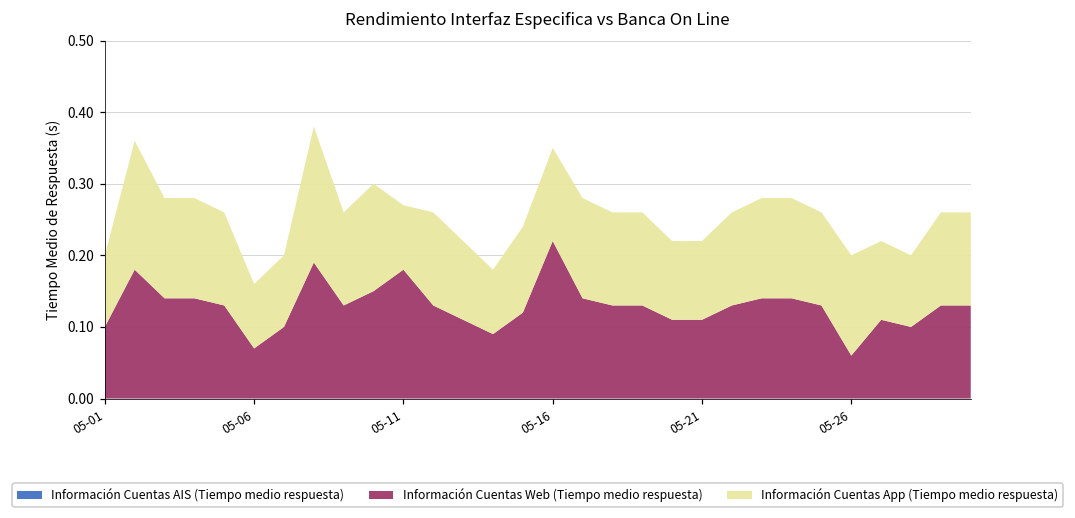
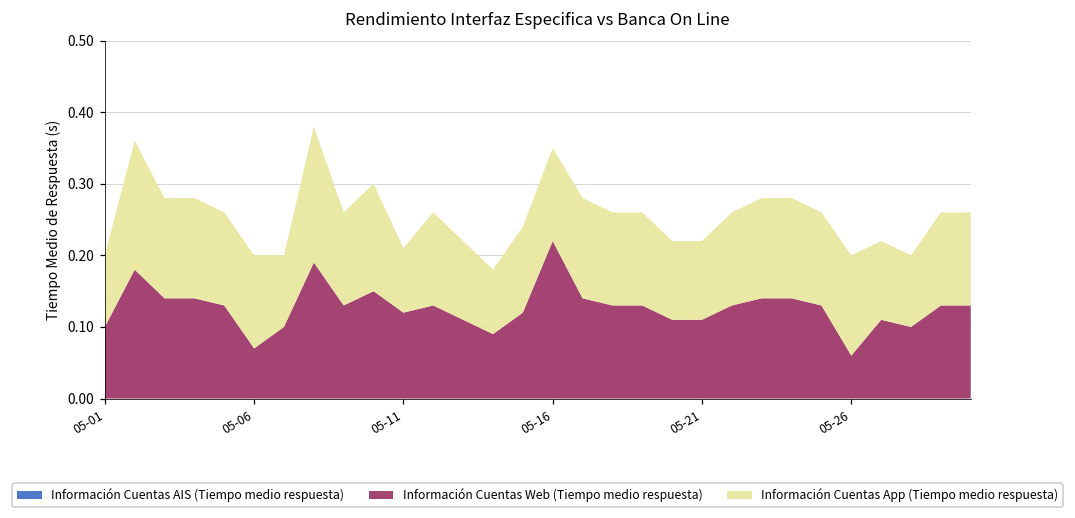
Información Cuentas App (Tiempo medio respuesta), 05-06: 0.09 -> 0.13
Información Cuentas Web (Tiempo medio respuesta), 05-11: 0.18 -> 0.12
